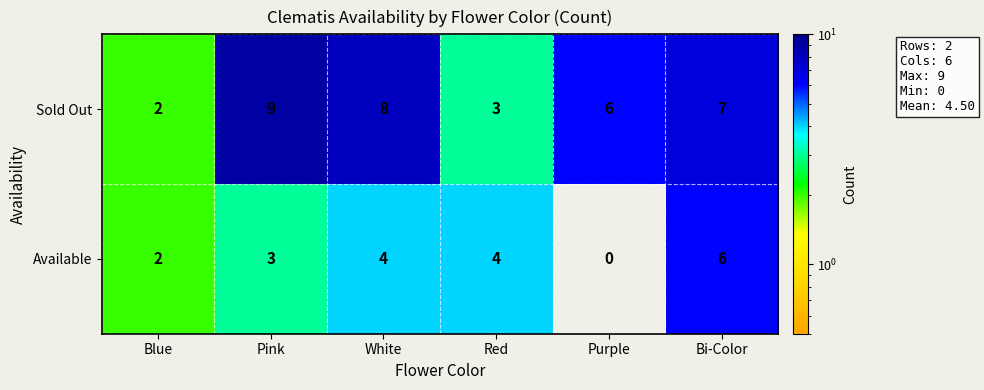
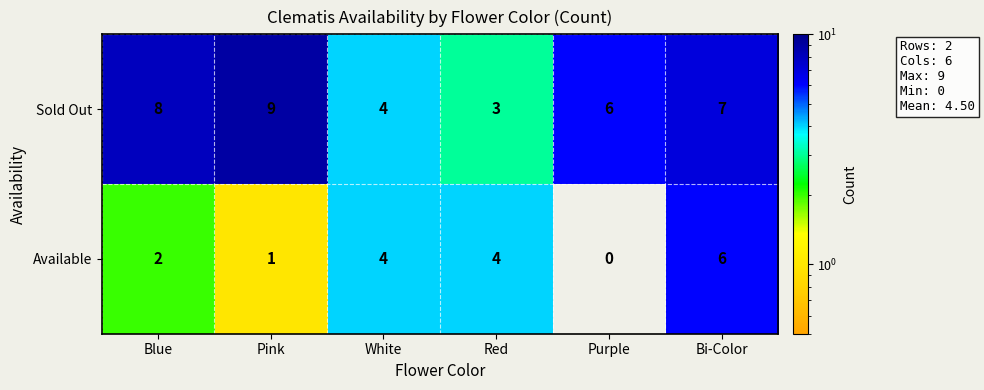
Sold Out, Blue: 2 -> 8
Sold Out, White: 8 -> 4
Available, Pink: 3 -> 1
